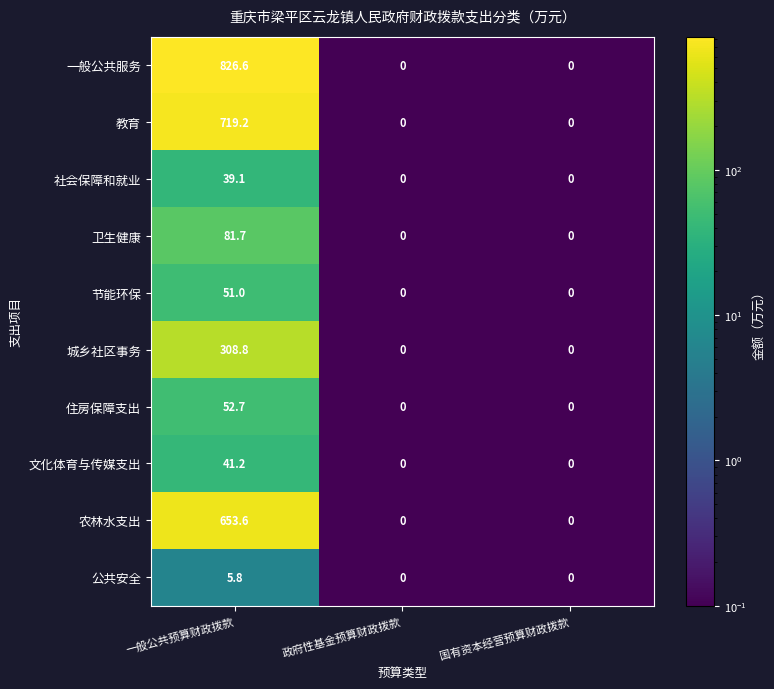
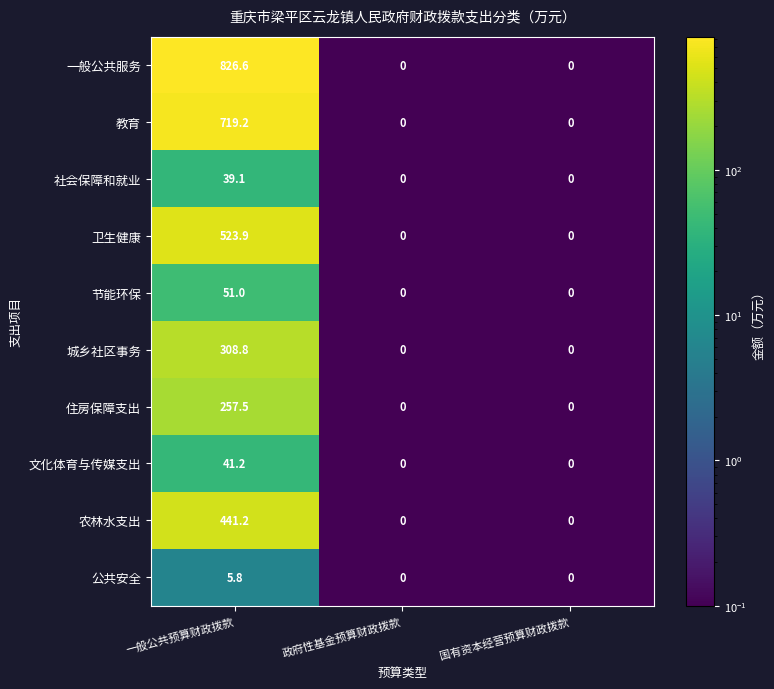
卫生健康, 一般公共预算财政拨款: 81.7 -> 523.9
住房保障支出, 一般公共预算财政拨款: 52.7 -> 257.5
农林水支出, 一般公共预算财政拨款: 653.6 -> 441.2
